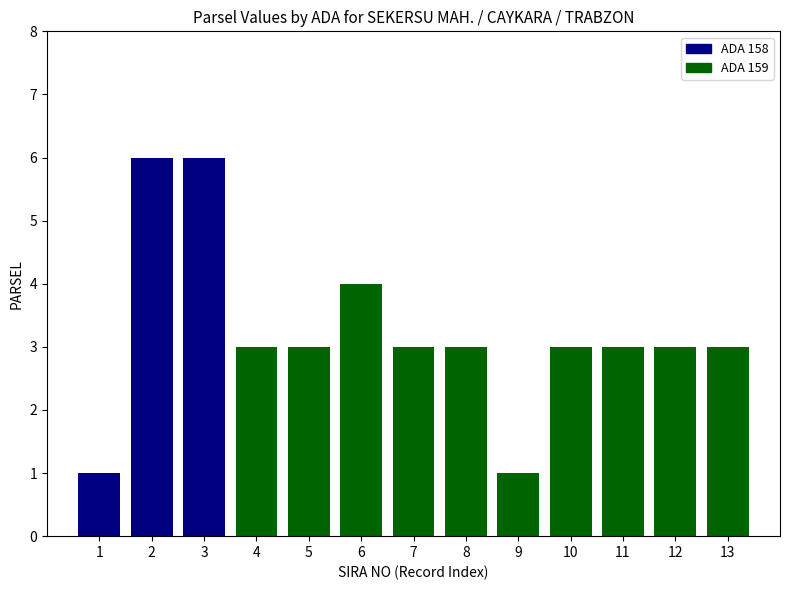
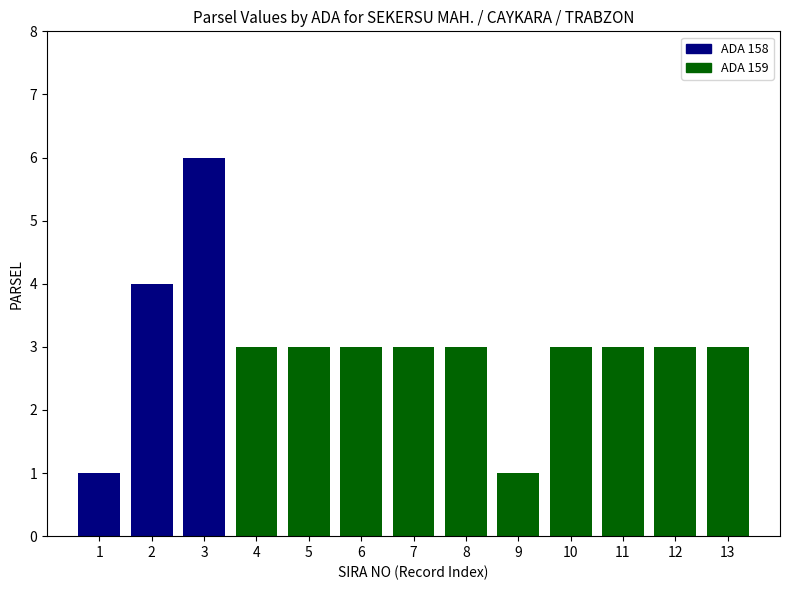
2: 6 -> 4
6: 4 -> 3
